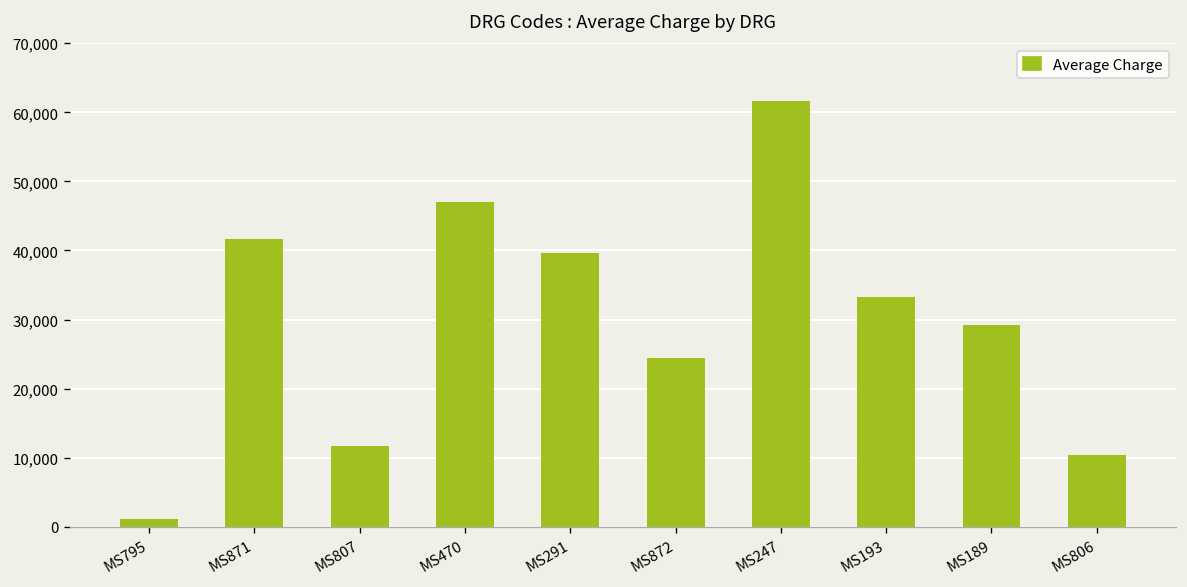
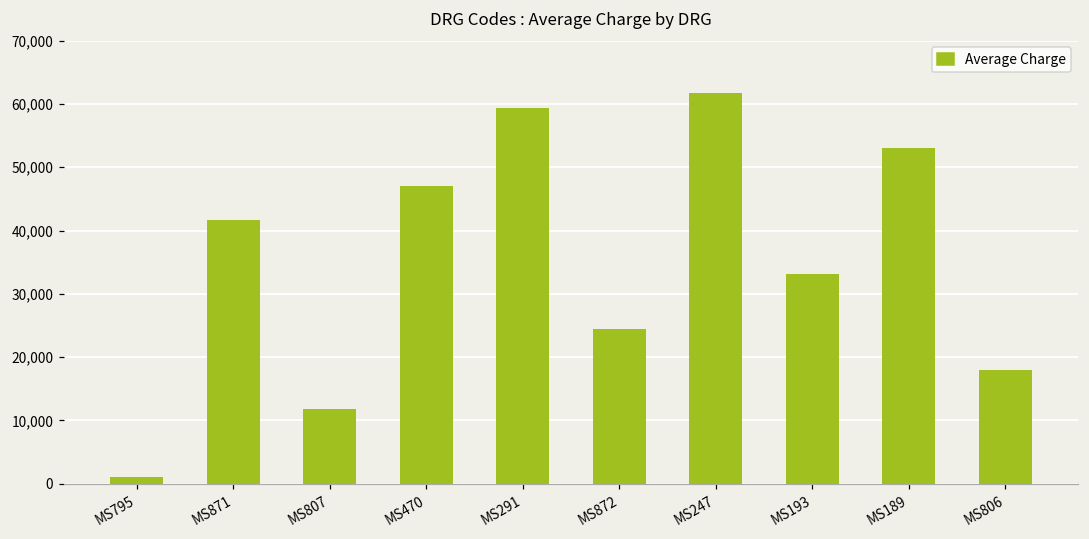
MS291: 40,000 -> 59,000
MS189: 29,000 -> 53,000
MS806: 10,000 -> 18,000
